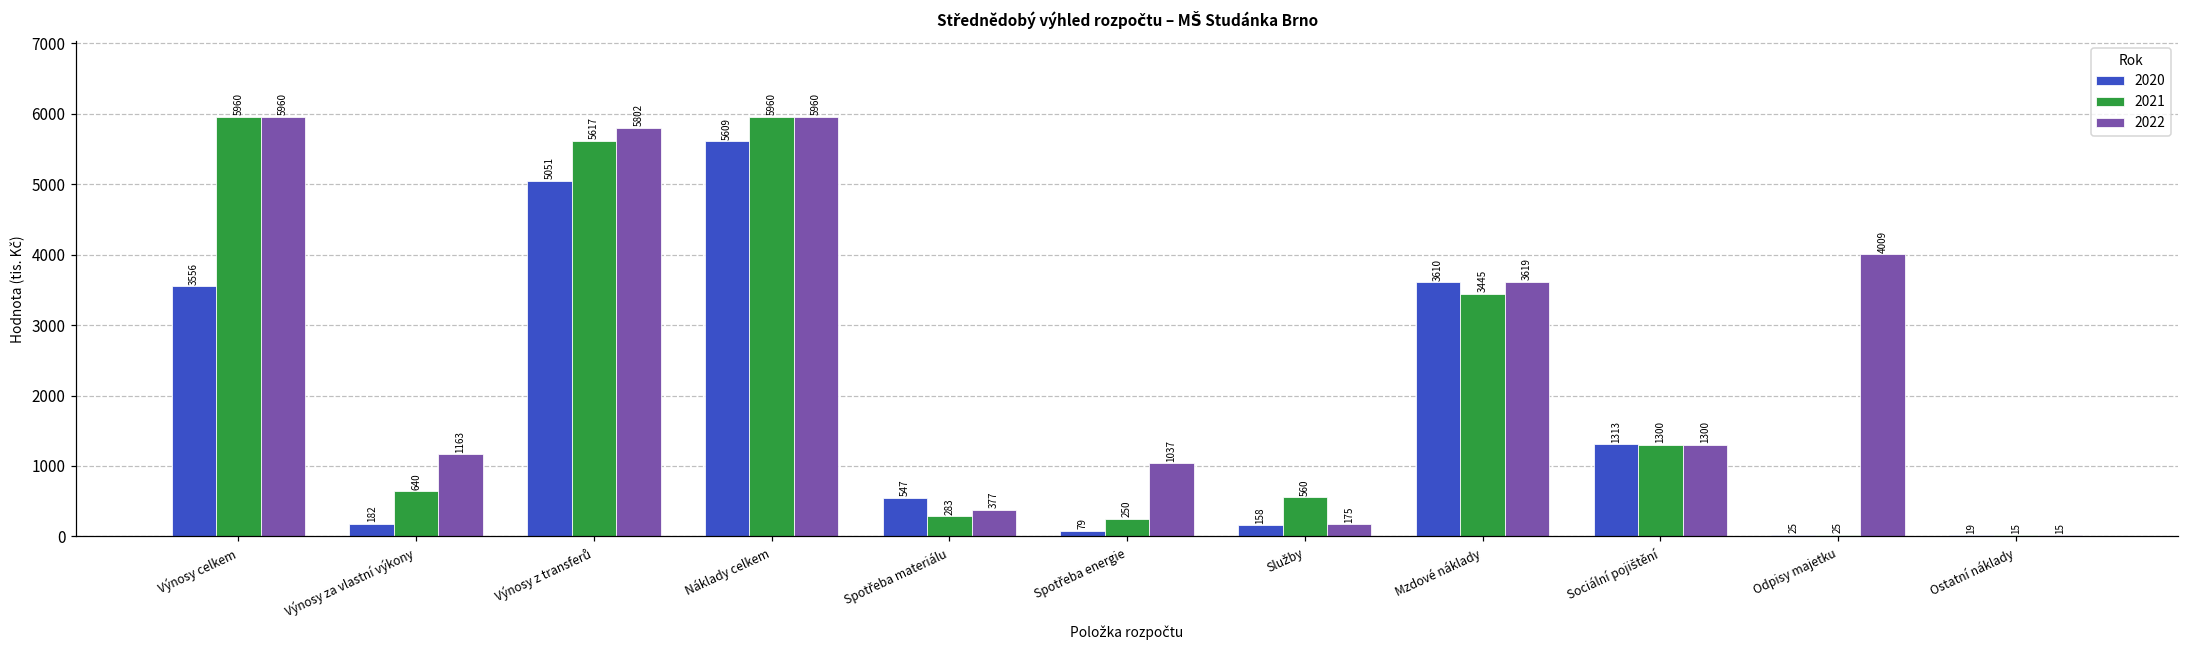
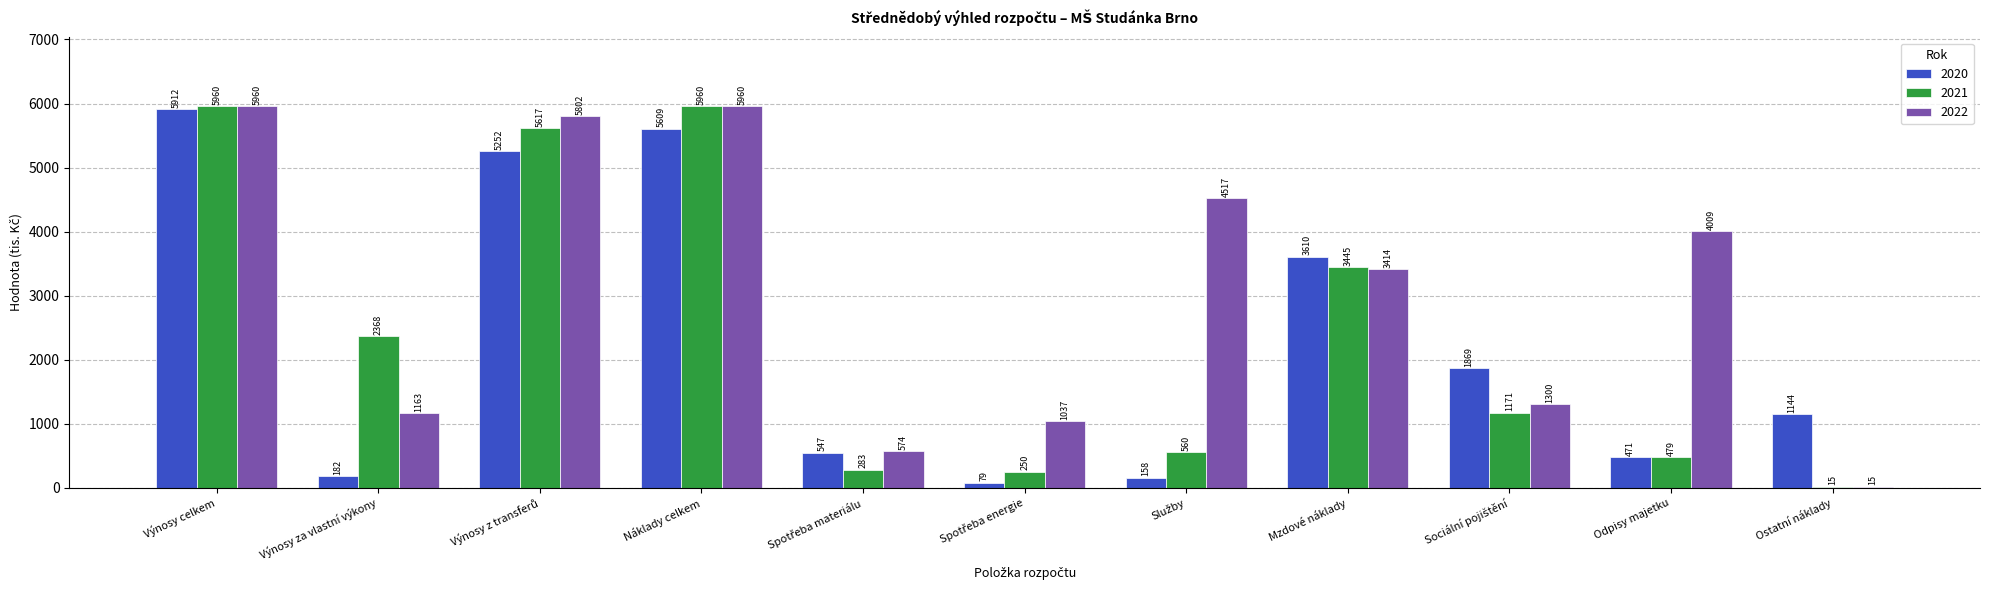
2020, Výnosy celkem: 3556 -> 5912
2021, Výnosy za vlastní výkony: 640 -> 2368
2020, Výnosy z transferů: 5051 -> 5252
2022, Spotřeba materiálu: 377 -> 574
2022, Služby: 175 -> 4517
2022, Mzdové náklady: 3619 -> 3414
2020, Sociální pojištění: 1313 -> 1869
2021, Sociální pojištění: 1300 -> 1171
2020, Odpisy majetku: 25 -> 471
2021, Odpisy majetku: 25 -> 479
2020, Ostatní náklady: 19 -> 1144
